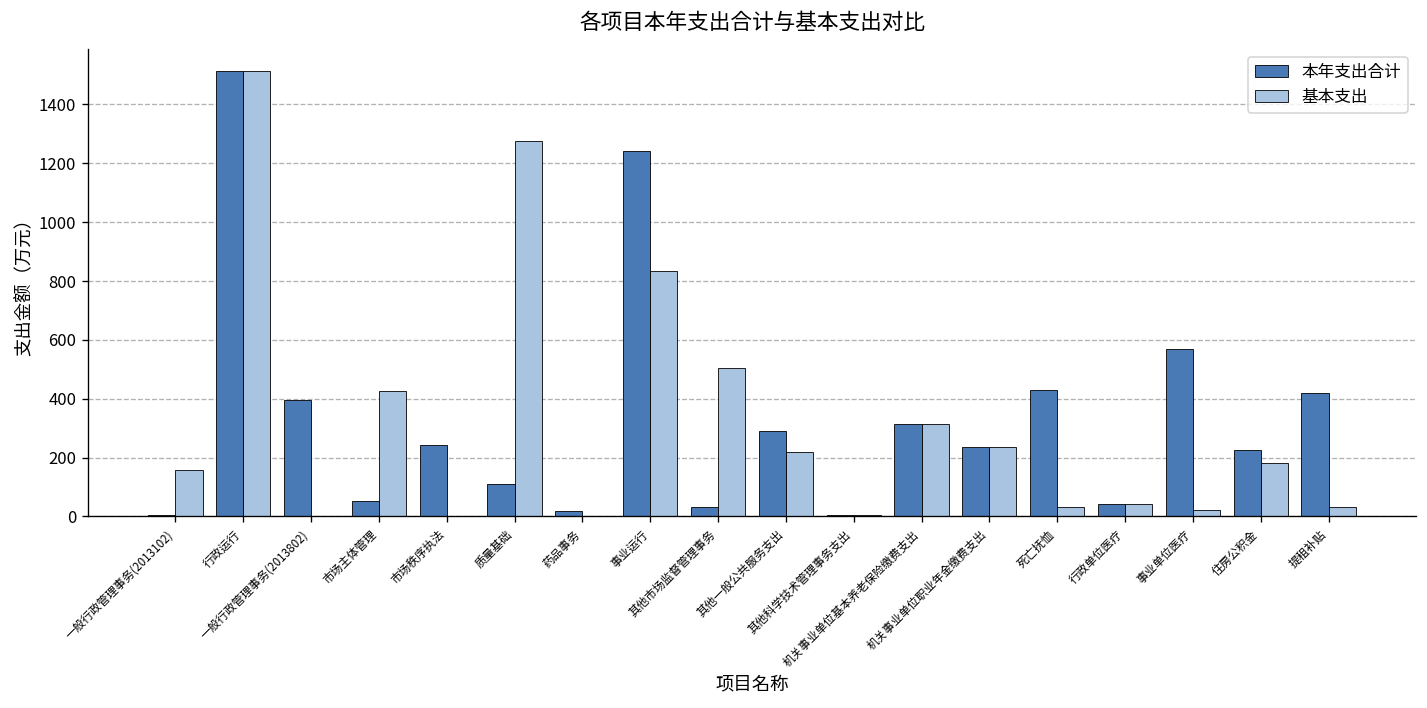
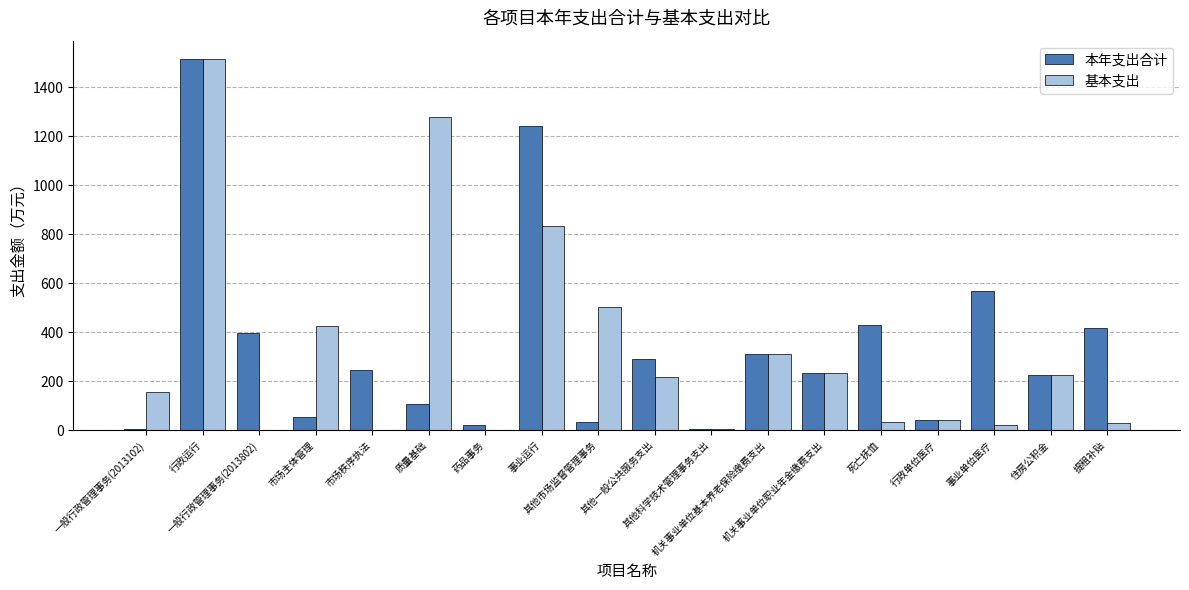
基本支出, 住房公积金: 180 -> 220
